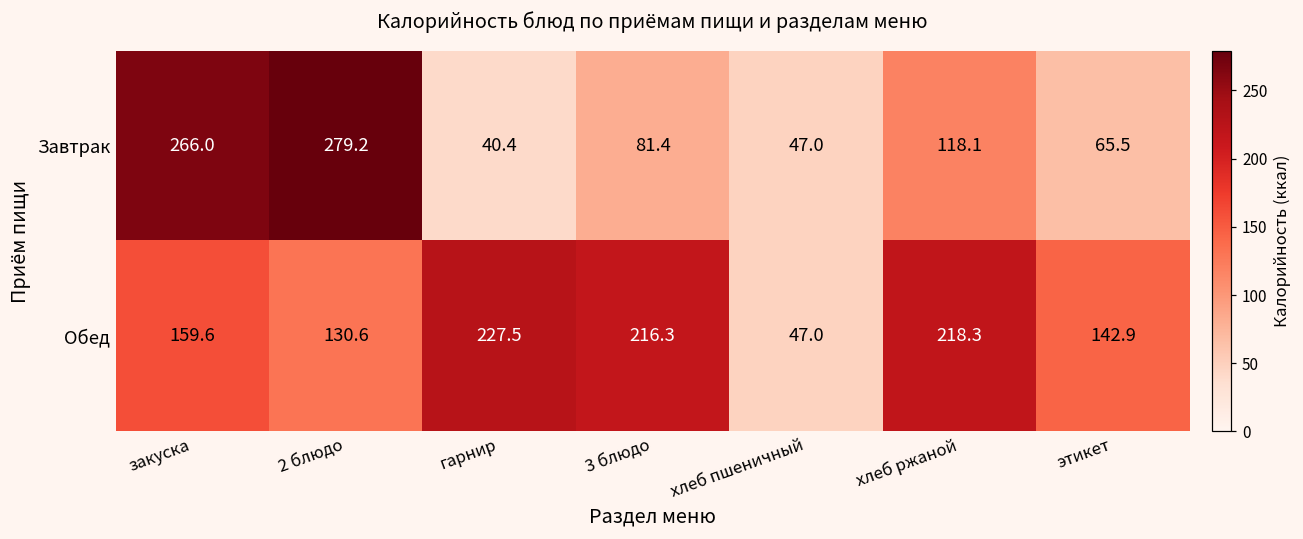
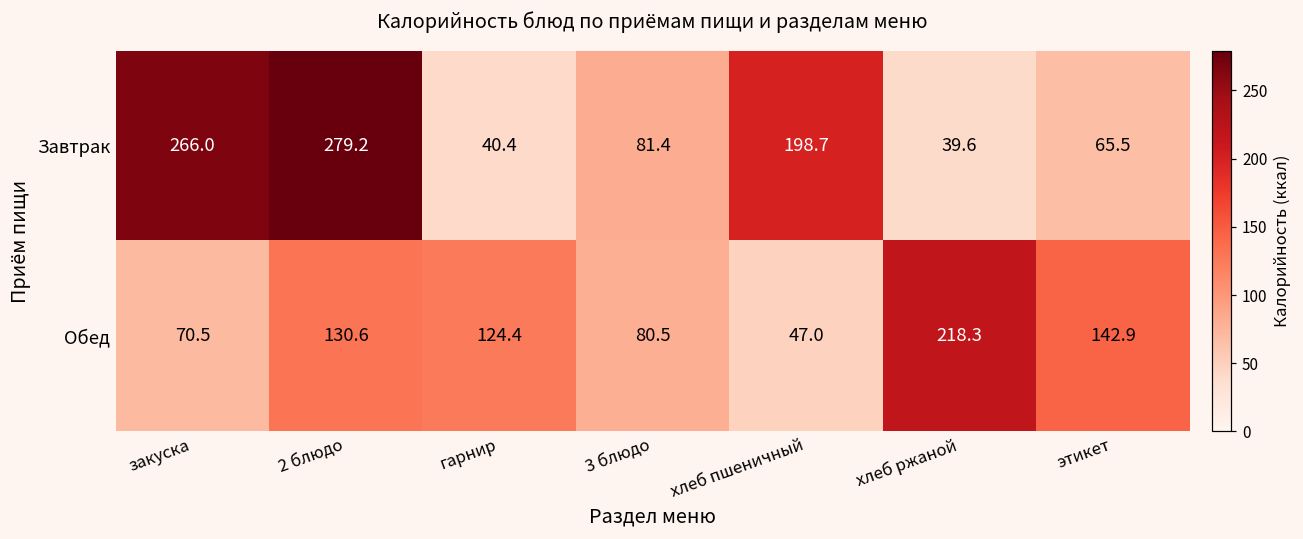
Завтрак, хлеб пшеничный: 47.0 -> 198.7
Завтрак, хлеб ржаной: 118.1 -> 39.6
Обед, закуска: 159.6 -> 70.5
Обед, гарнир: 227.5 -> 124.4
Обед, 3 блюдо: 216.3 -> 80.5
